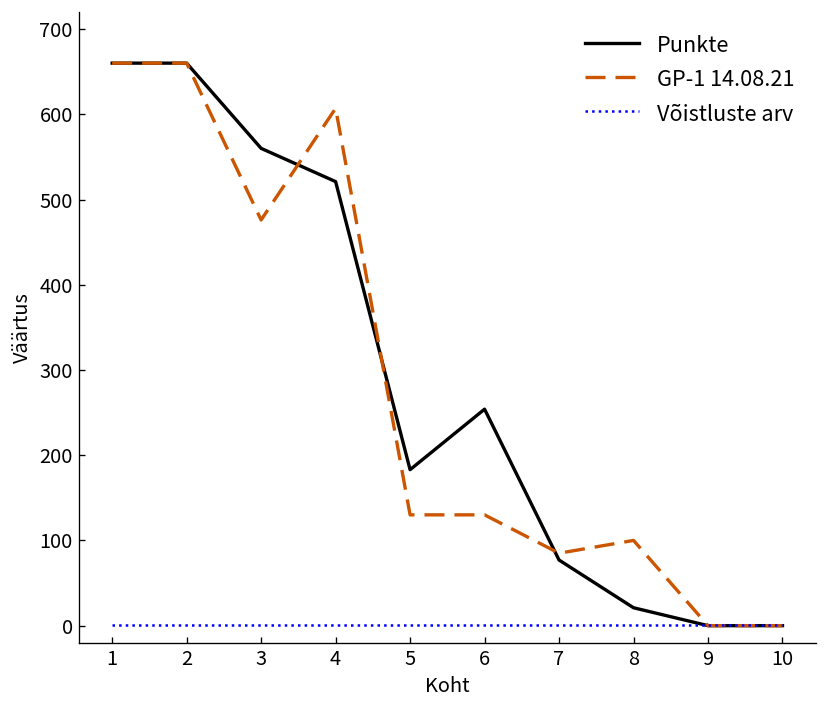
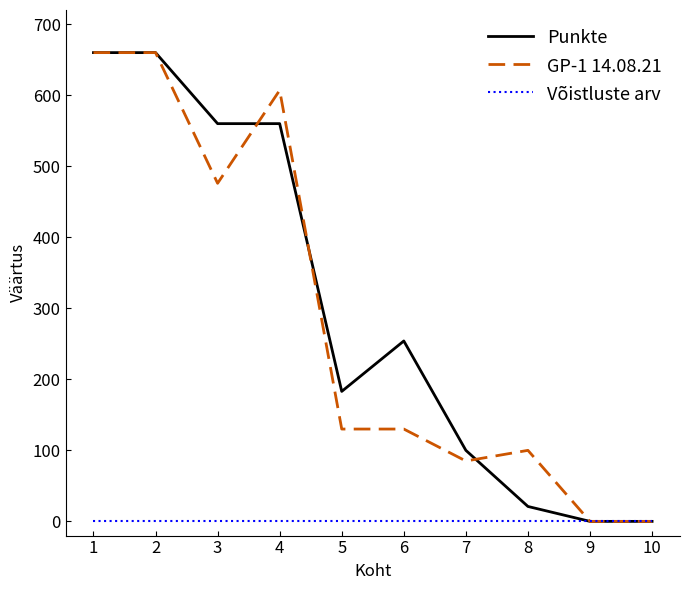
Punkte, 4: 520 -> 560
Punkte, 7: 80 -> 100
